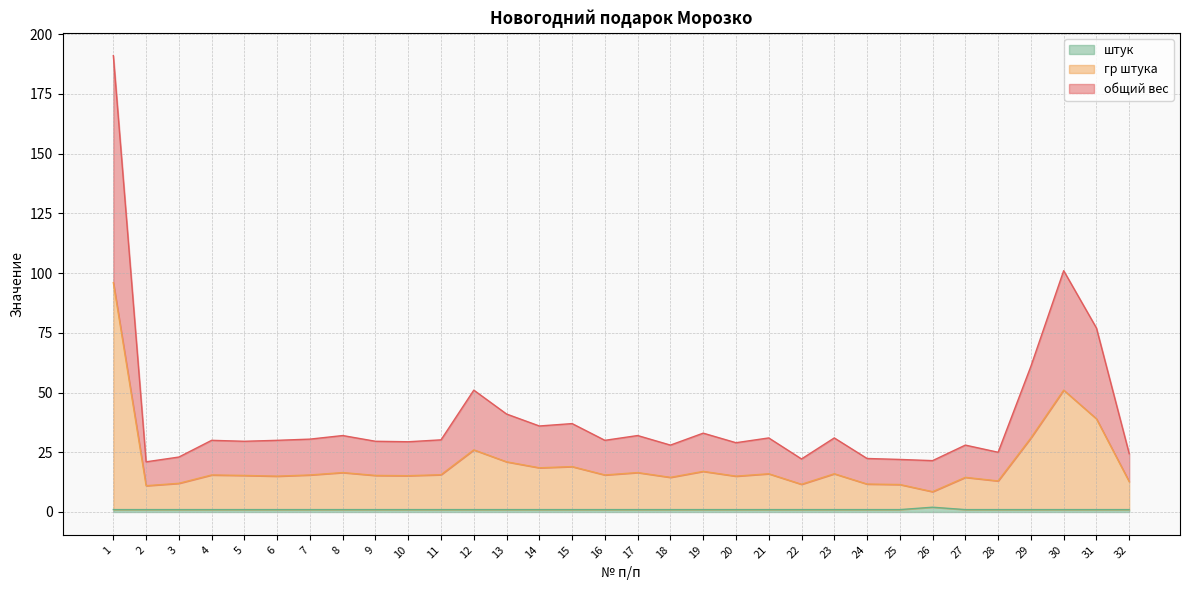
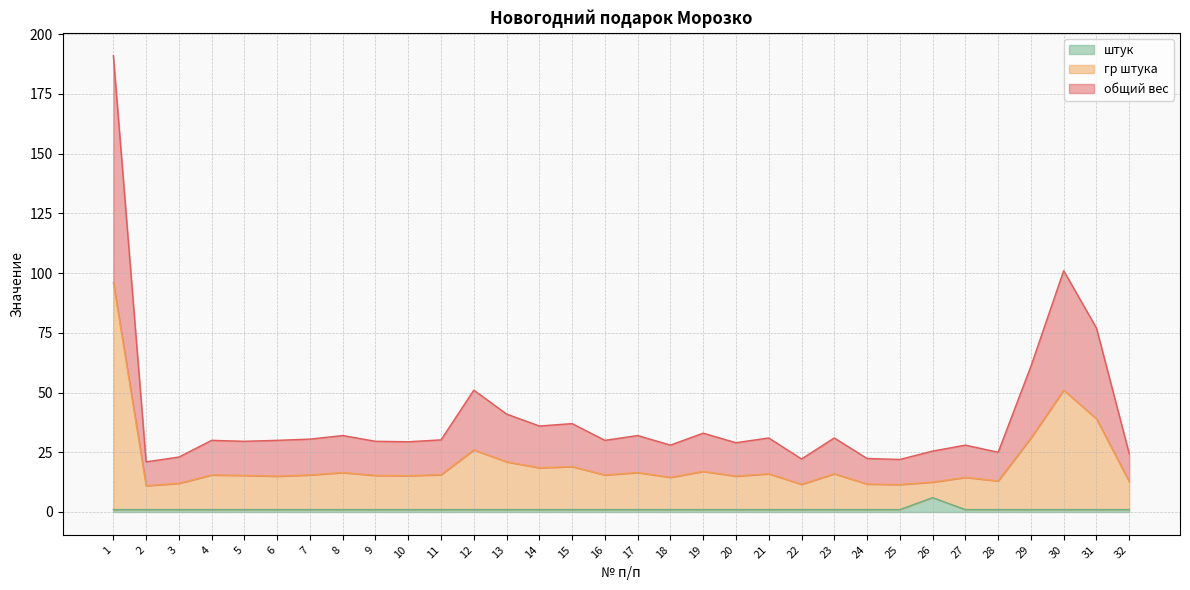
штук, 26: 2 -> 6
